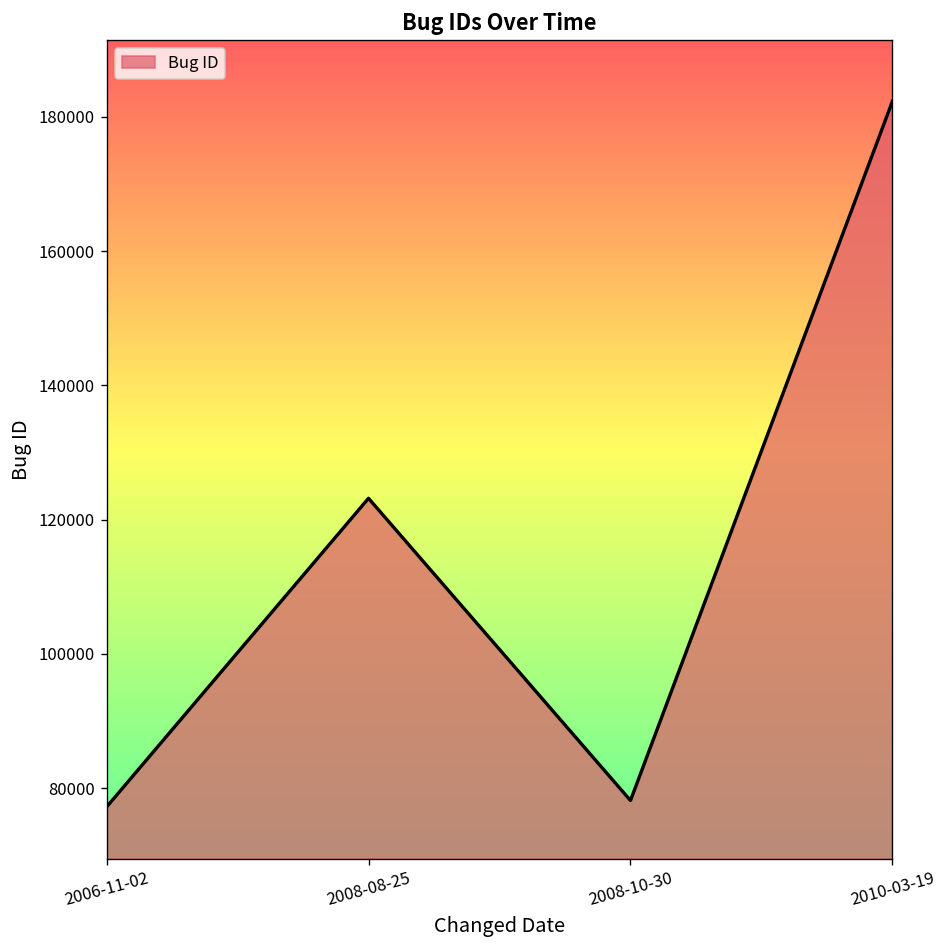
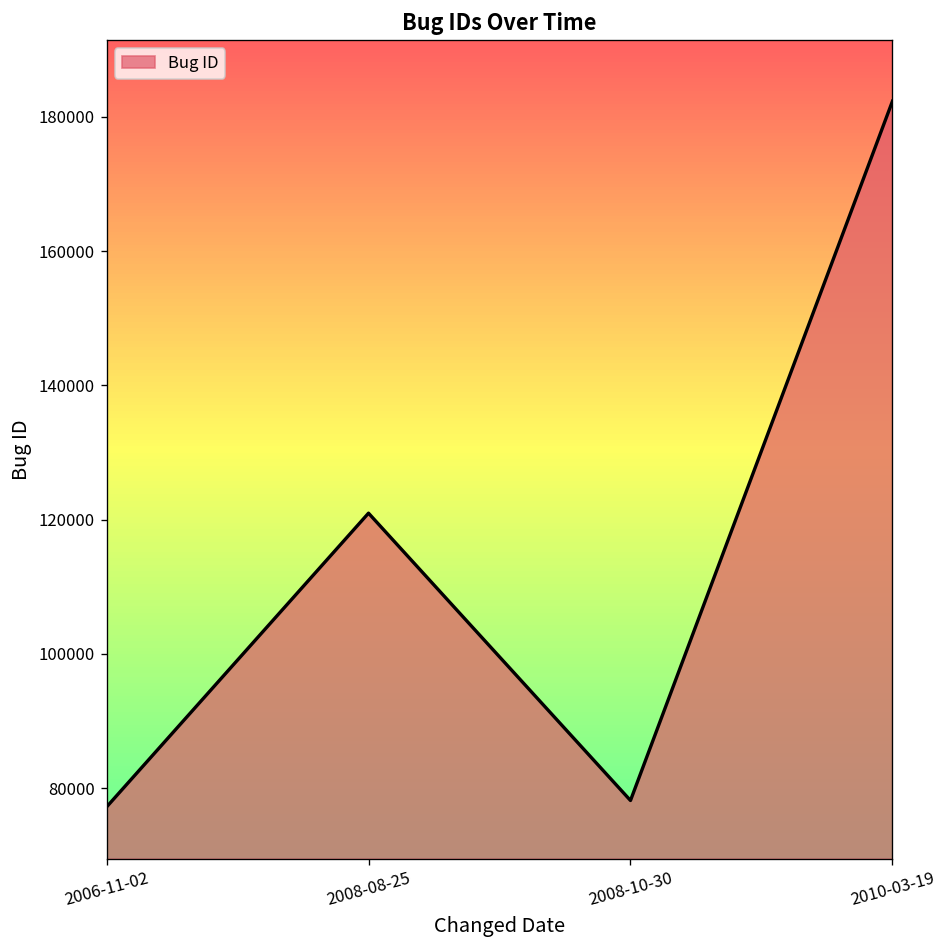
2008-08-25: 123000 -> 121000
